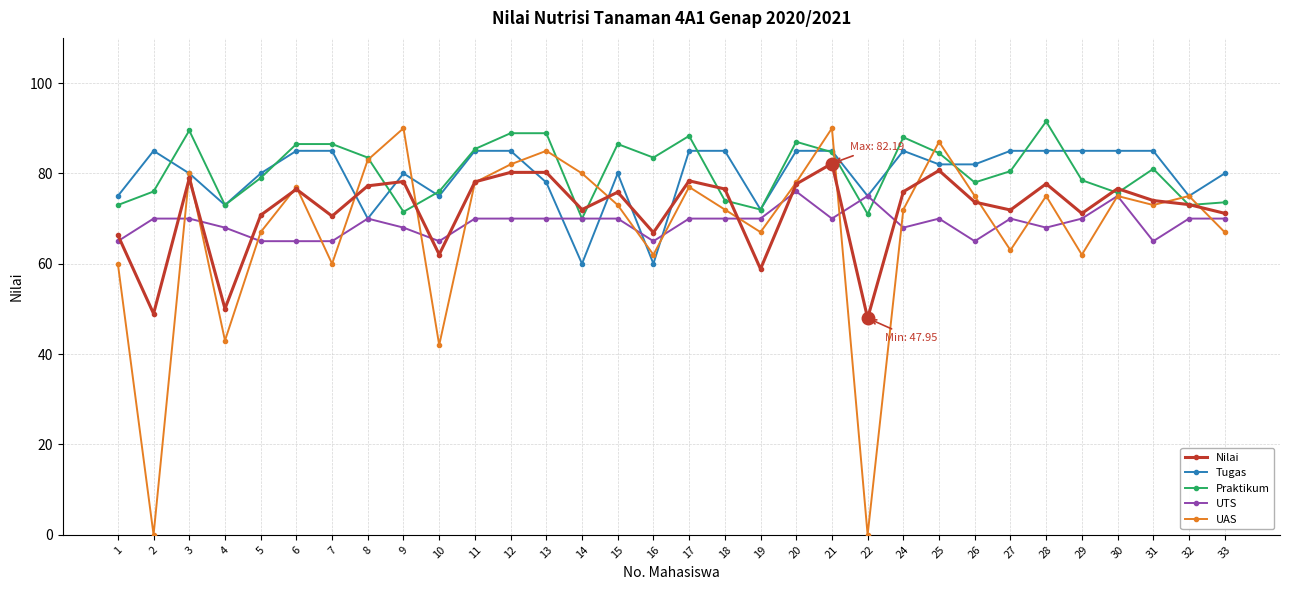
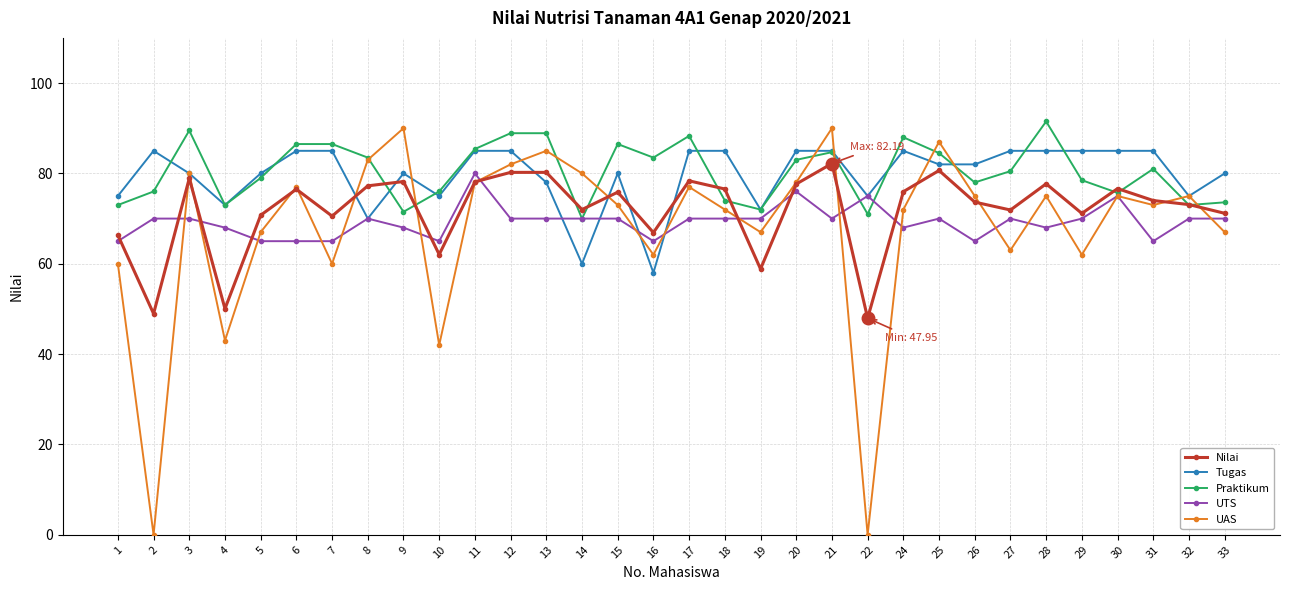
UTS, 11: 70 -> 80
Tugas, 16: 60 -> 58
Praktikum, 20: 87 -> 83
